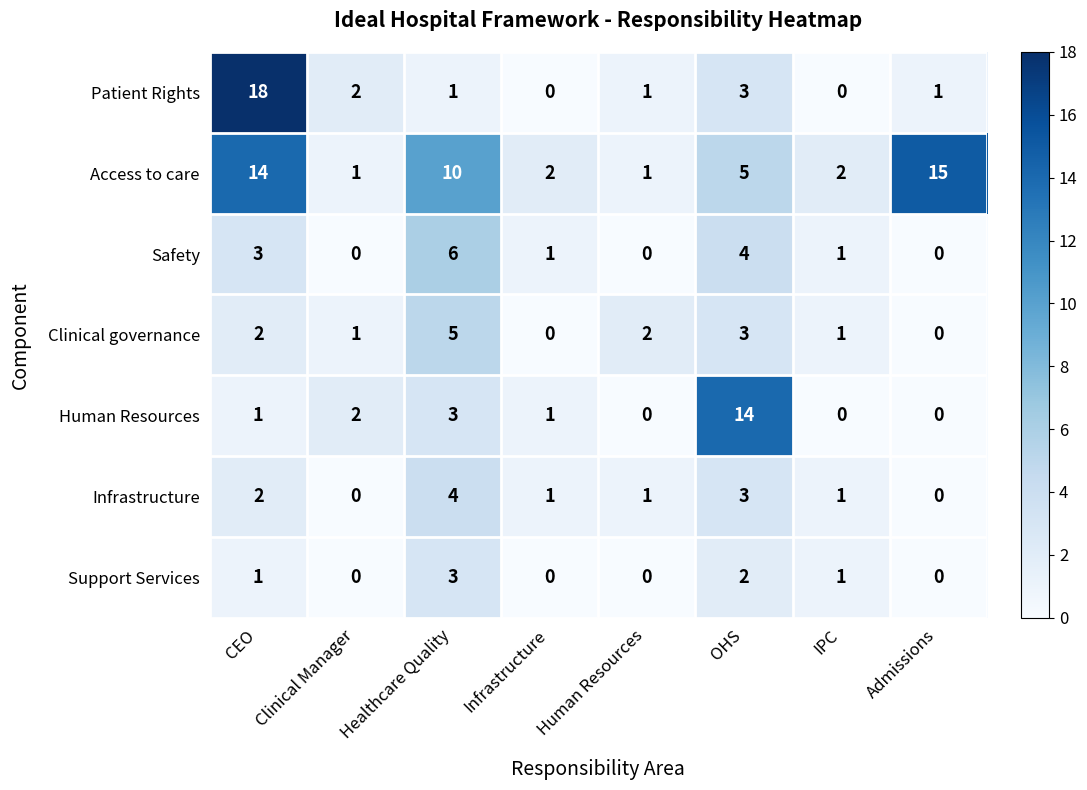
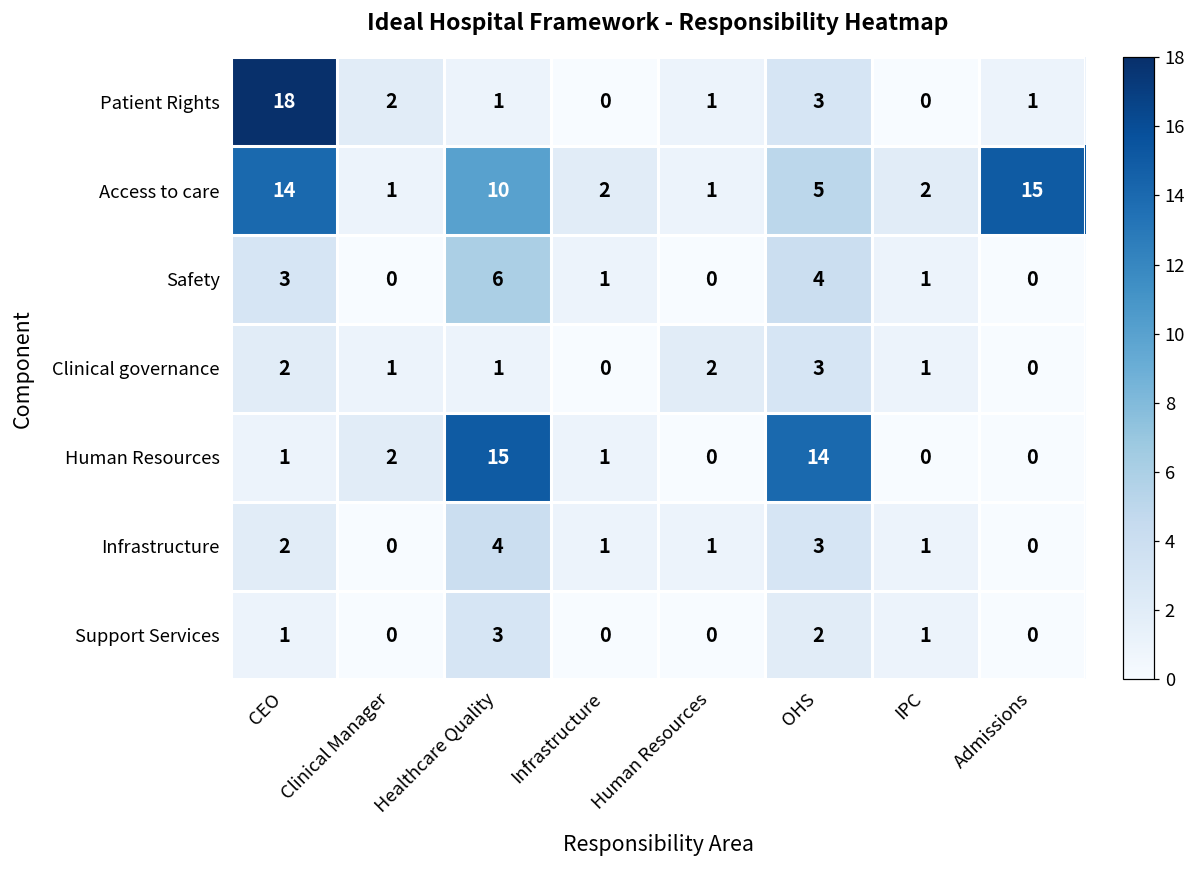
Clinical governance, Healthcare Quality: 5 -> 1
Human Resources, Healthcare Quality: 3 -> 15
